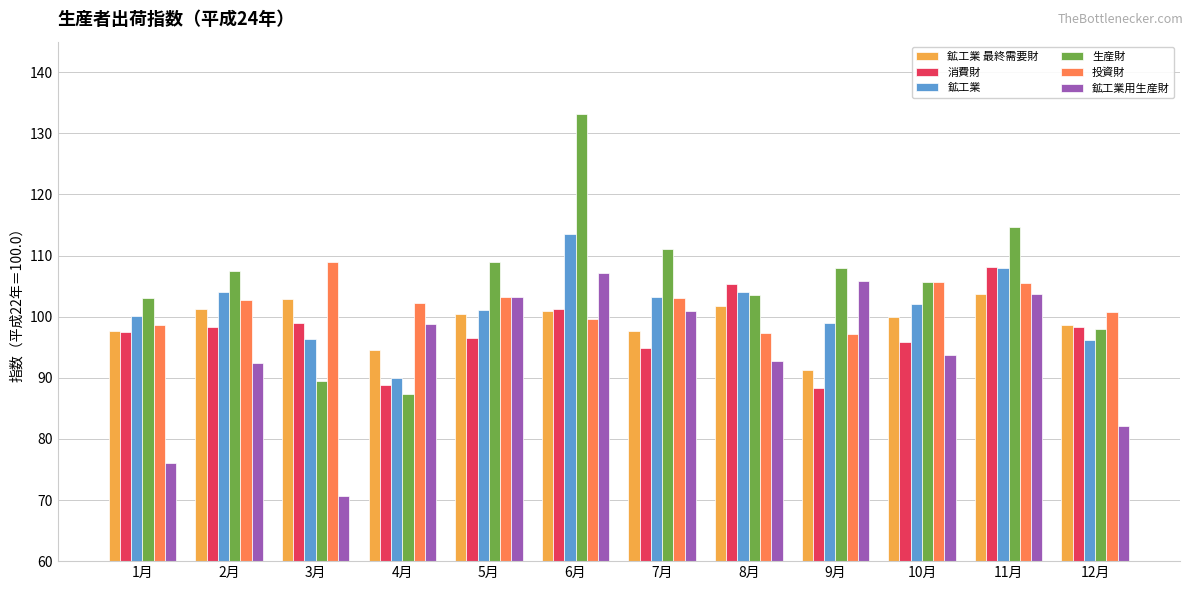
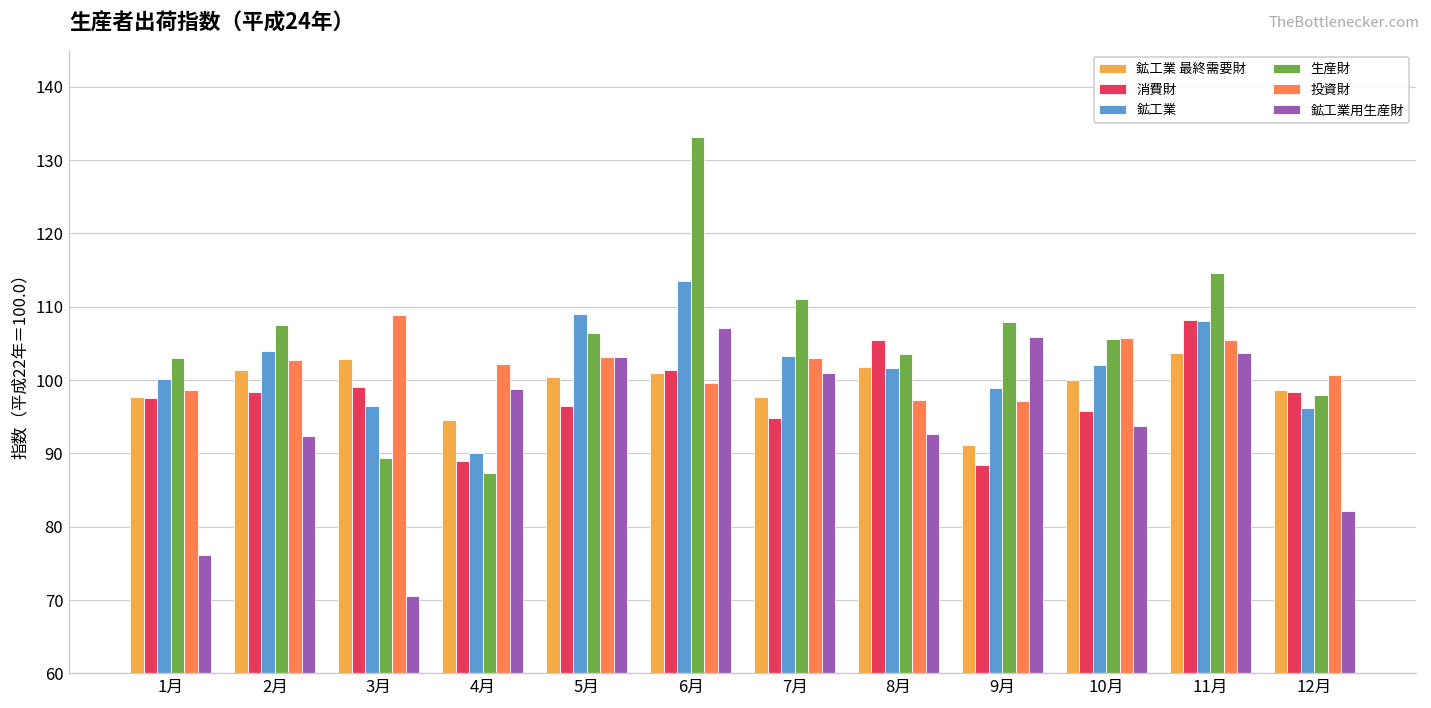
鉱工業, 5月: 101 -> 109
生産財, 5月: 109 -> 106
鉱工業, 8月: 104 -> 102
